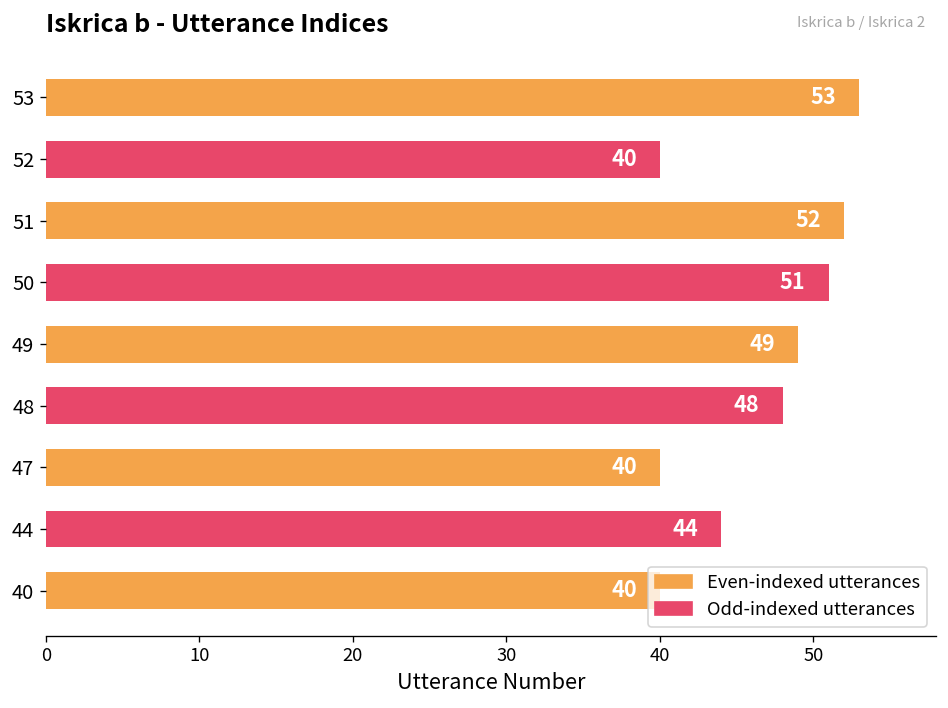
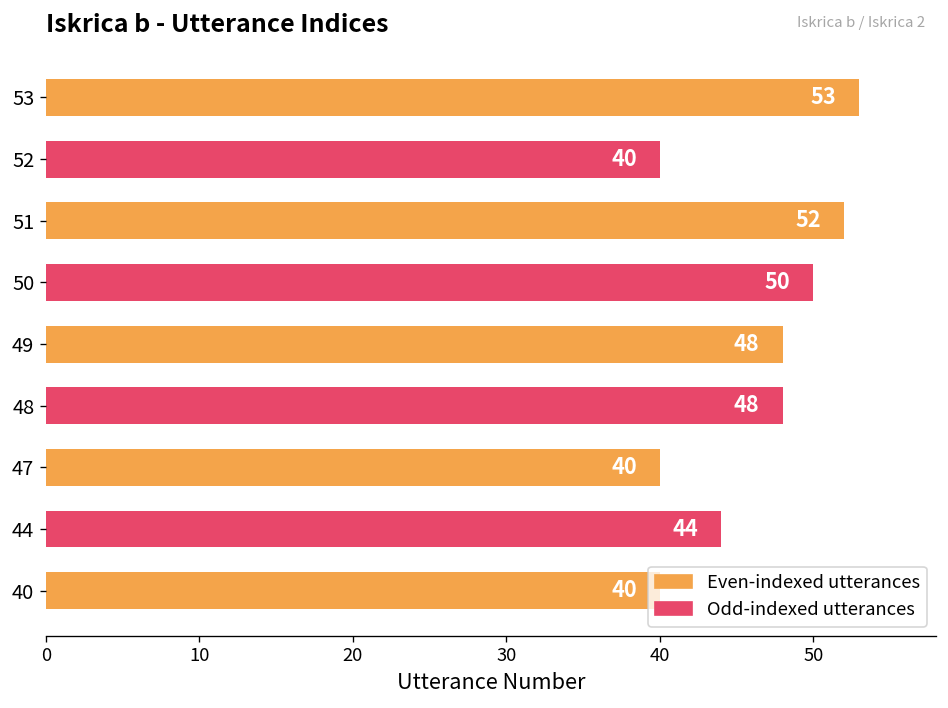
50: 51 -> 50
49: 49 -> 48
